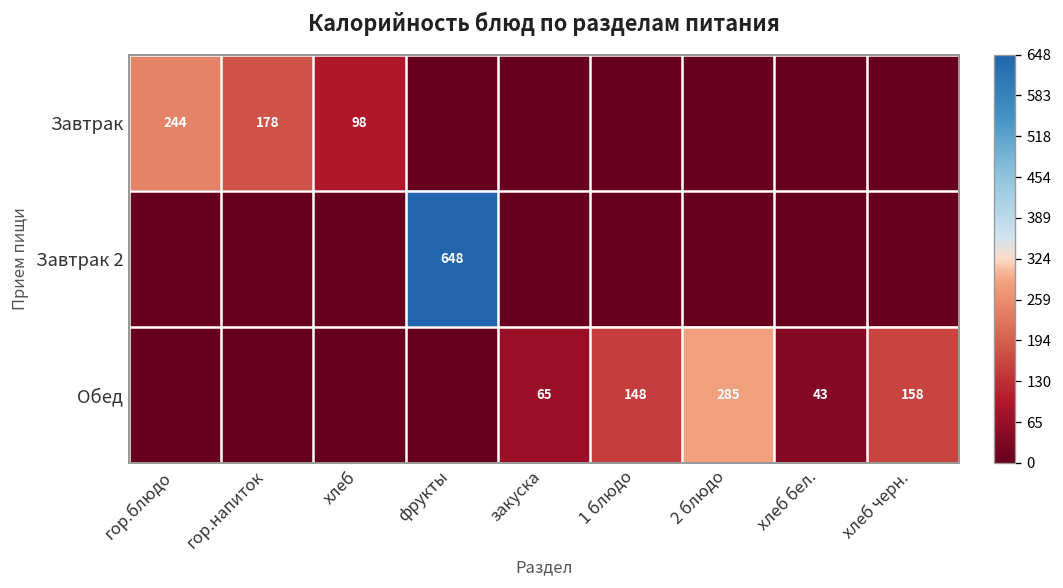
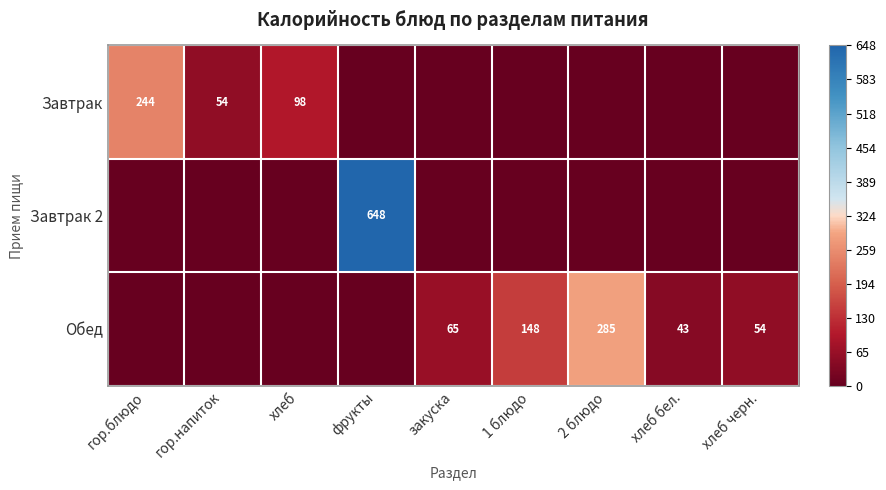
Завтрак, гор.напиток: 178 -> 54
Обед, хлеб черн.: 158 -> 54
